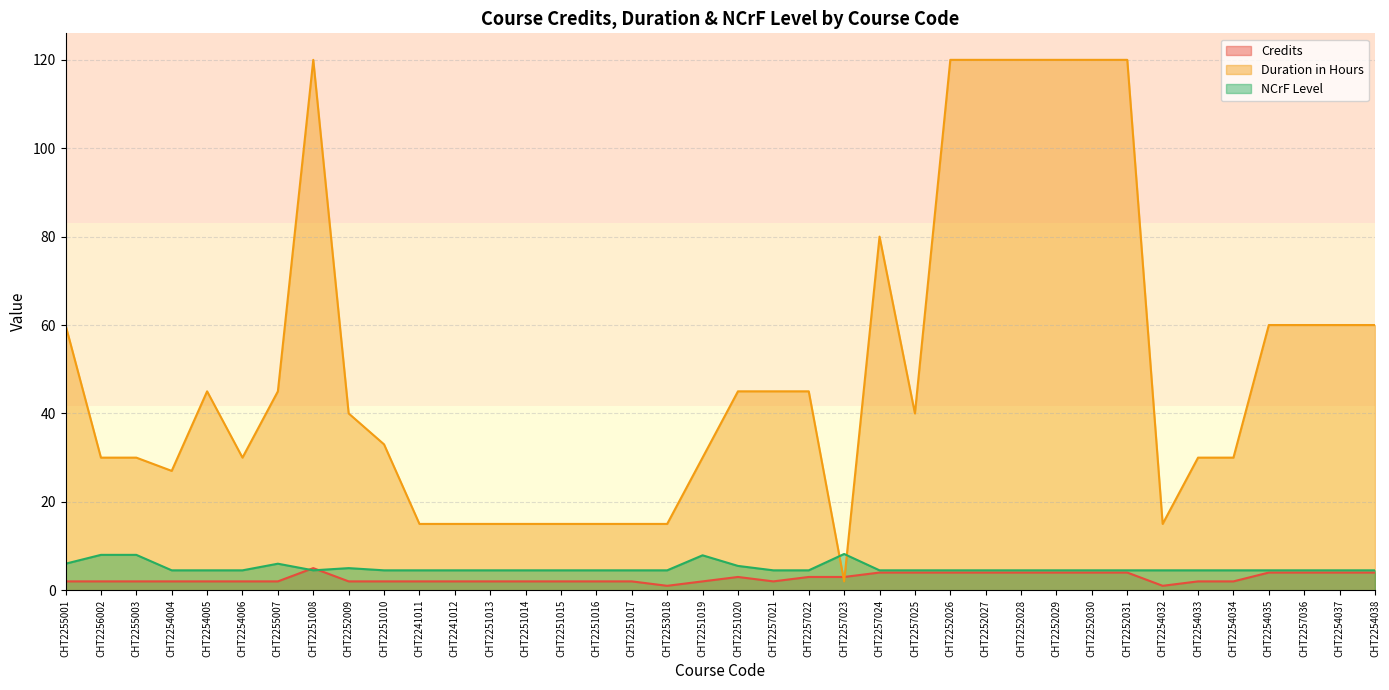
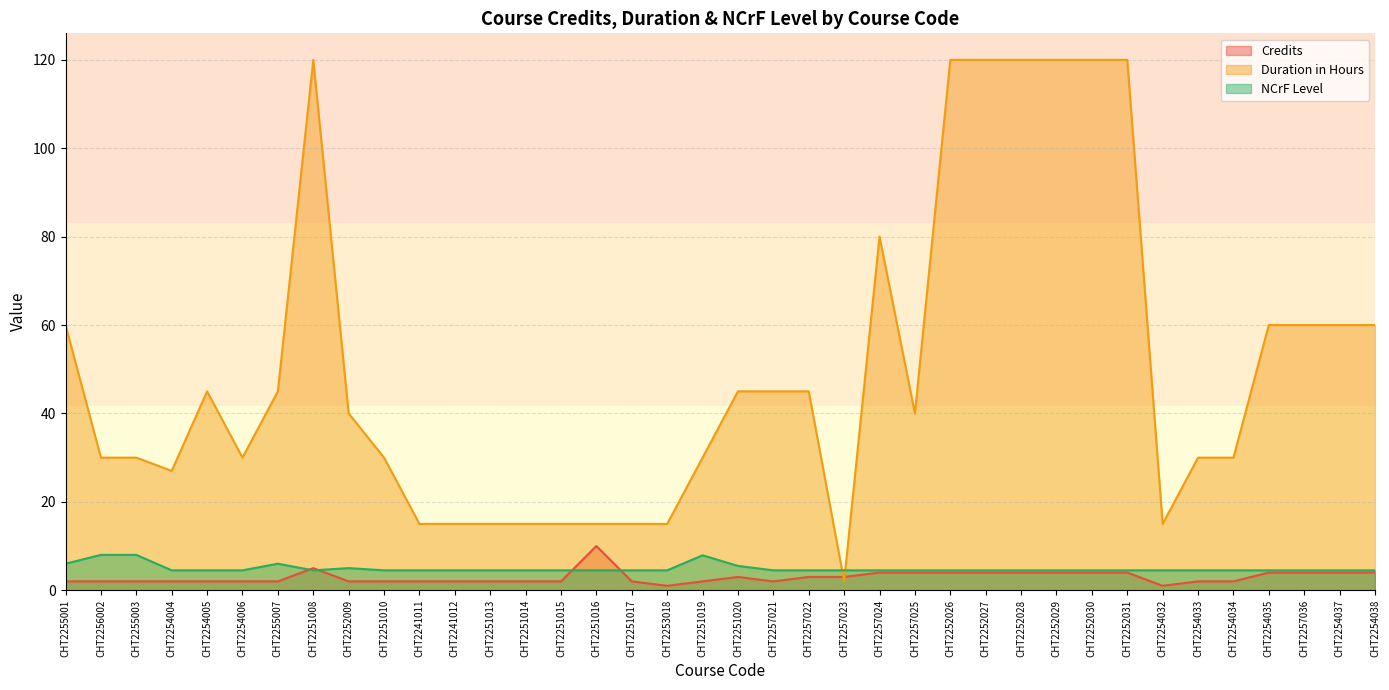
Duration in Hours, CHT2251010: 33 -> 30
Credits, CHT2251016: 2 -> 10
NCrF Level, CHT2257023: 8 -> 5
